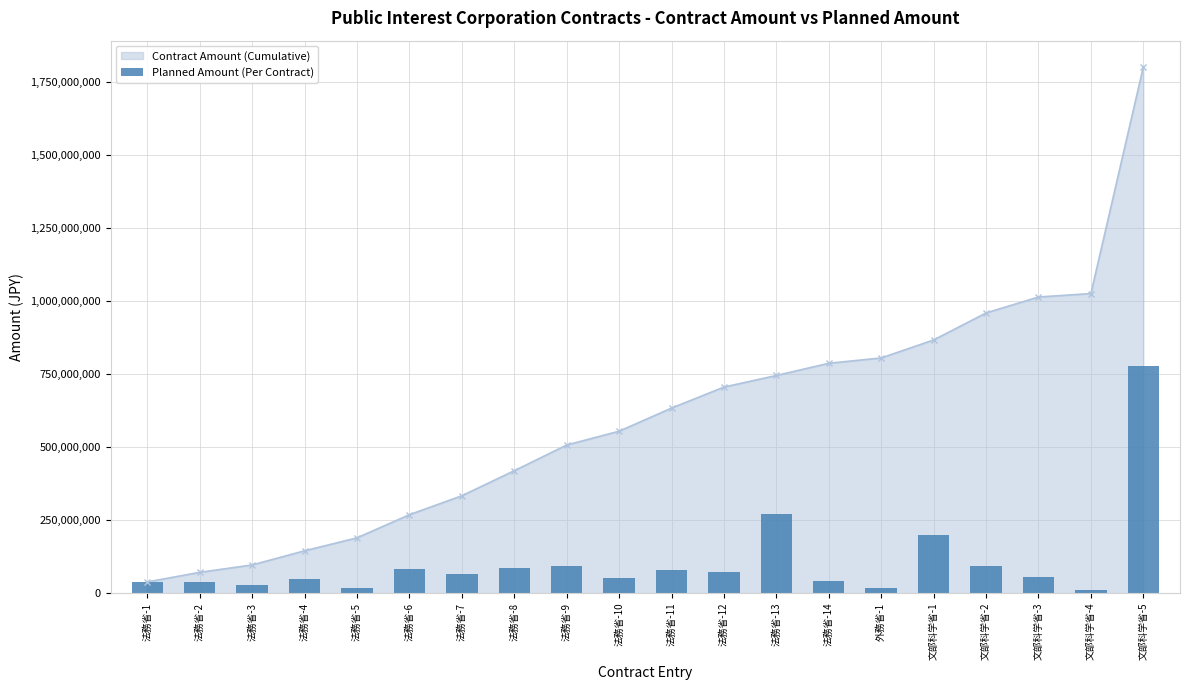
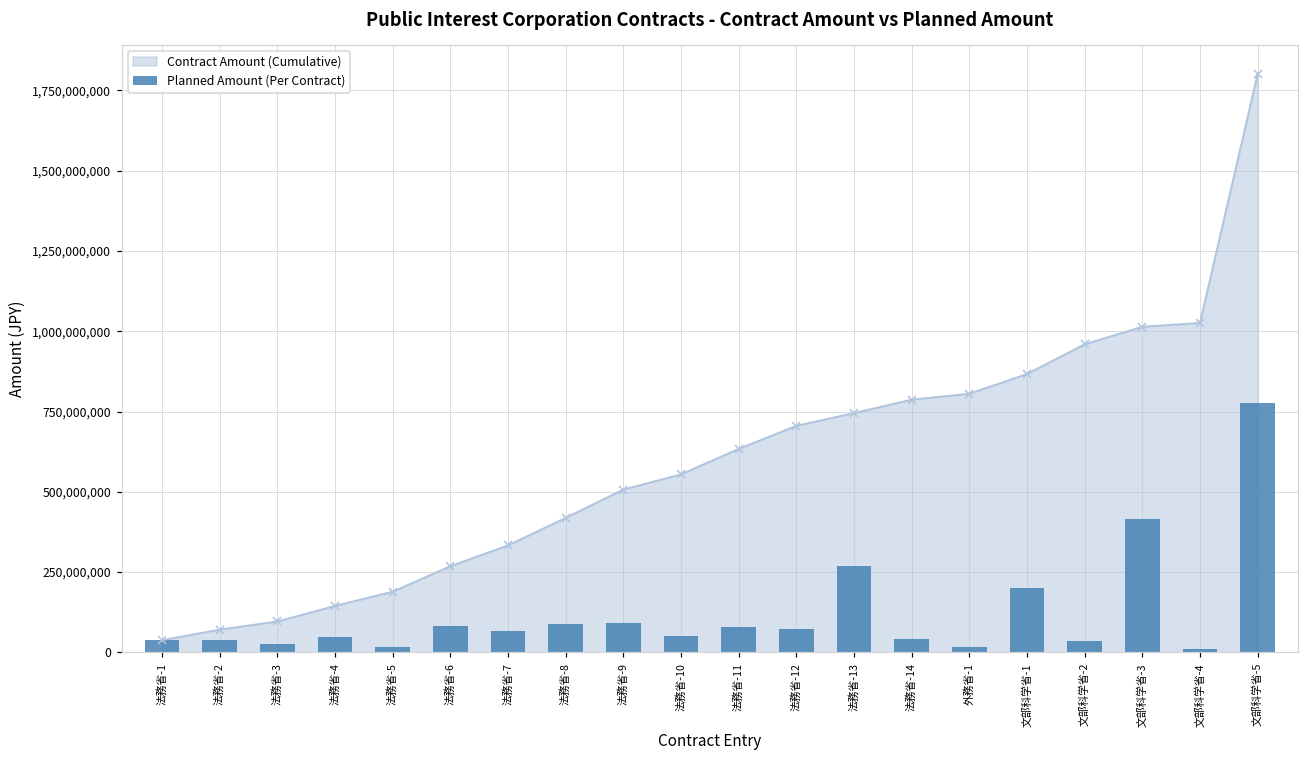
Planned Amount (Per Contract), 文部科学省-2: 90,000,000 -> 40,000,000
Planned Amount (Per Contract), 文部科学省-3: 60,000,000 -> 410,000,000
